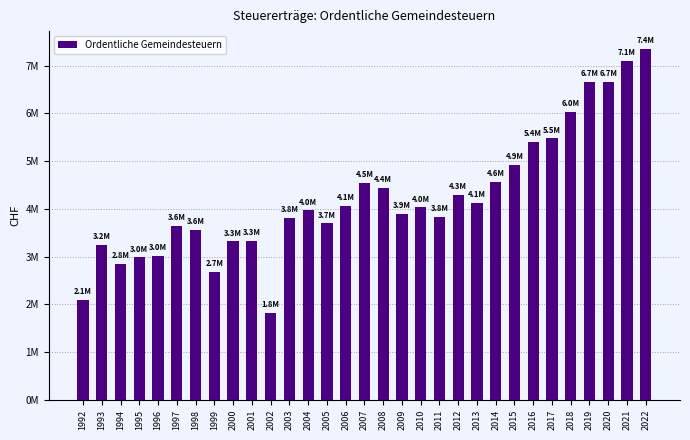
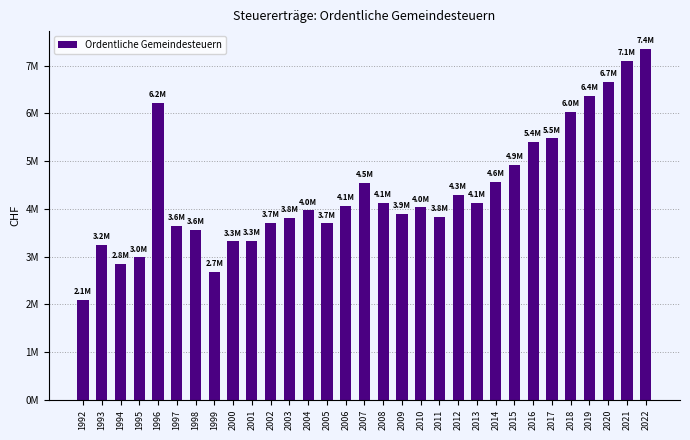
1996: 3.0M -> 6.2M
2002: 1.8M -> 3.7M
2008: 4.4M -> 4.1M
2019: 6.7M -> 6.4M
